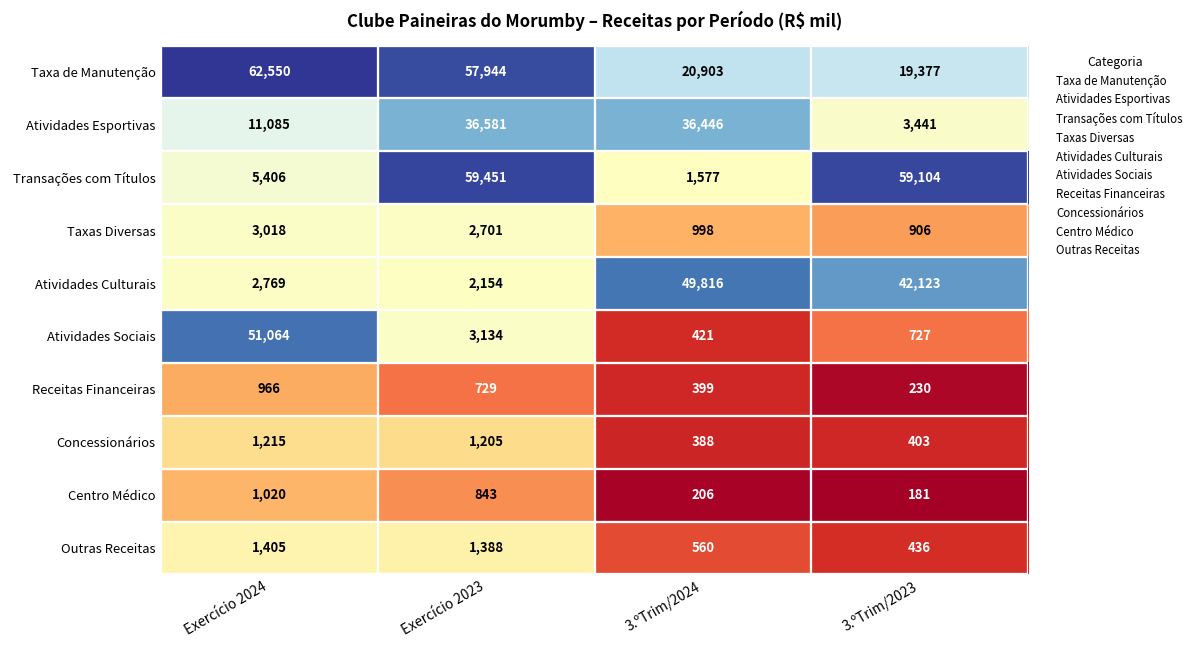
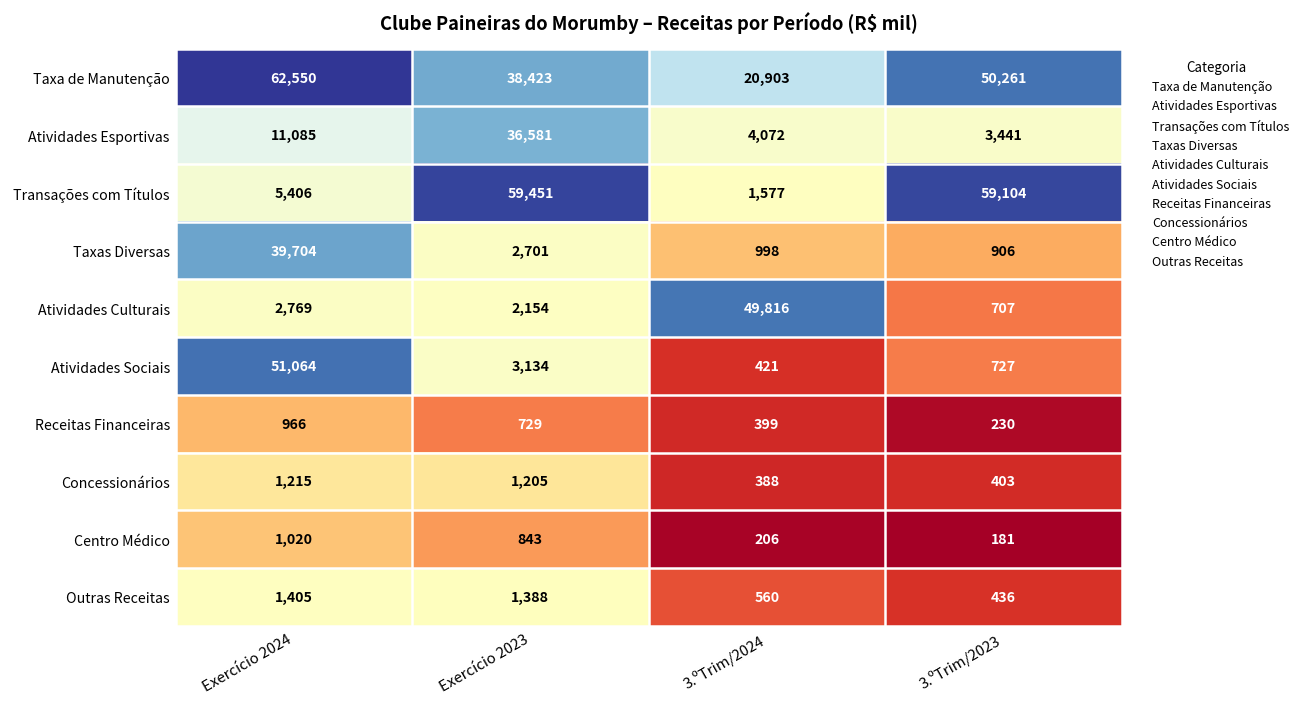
Taxa de Manutenção, Exercício 2023: 57,944 -> 38,423
Taxa de Manutenção, 3.ºTrim/2023: 19,377 -> 50,261
Atividades Esportivas, 3.ºTrim/2024: 36,446 -> 4,072
Taxas Diversas, Exercício 2024: 3,018 -> 39,704
Atividades Culturais, 3.ºTrim/2023: 42,123 -> 707
